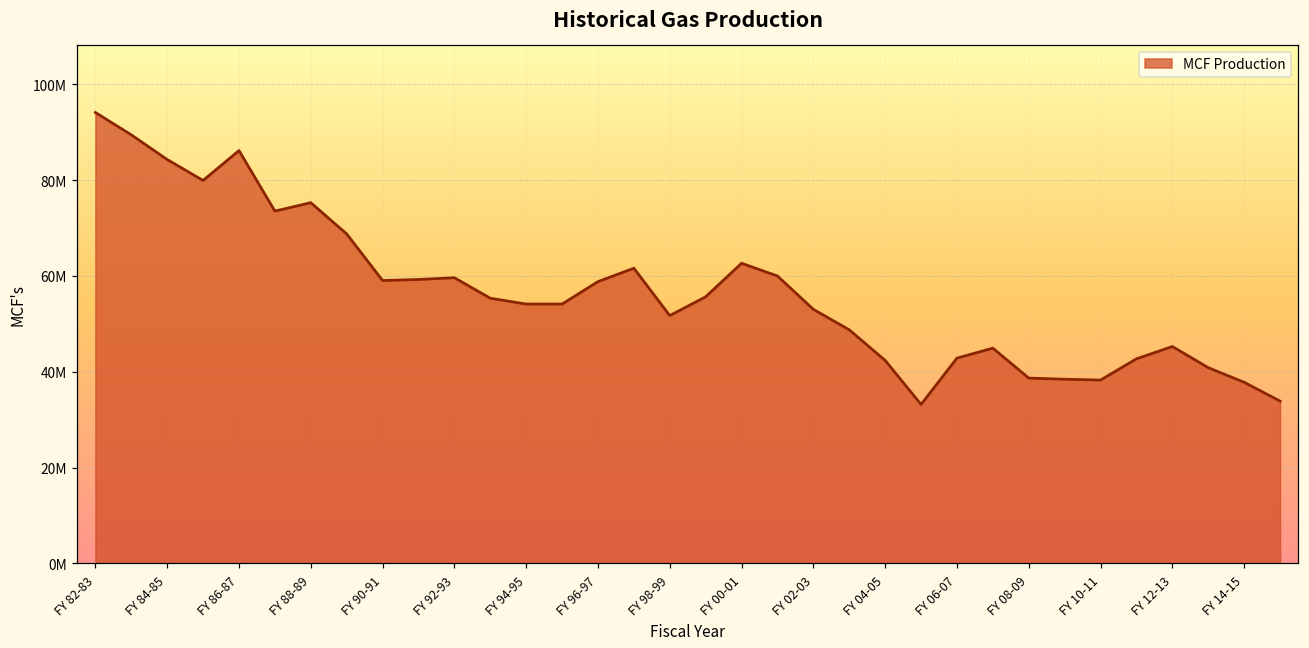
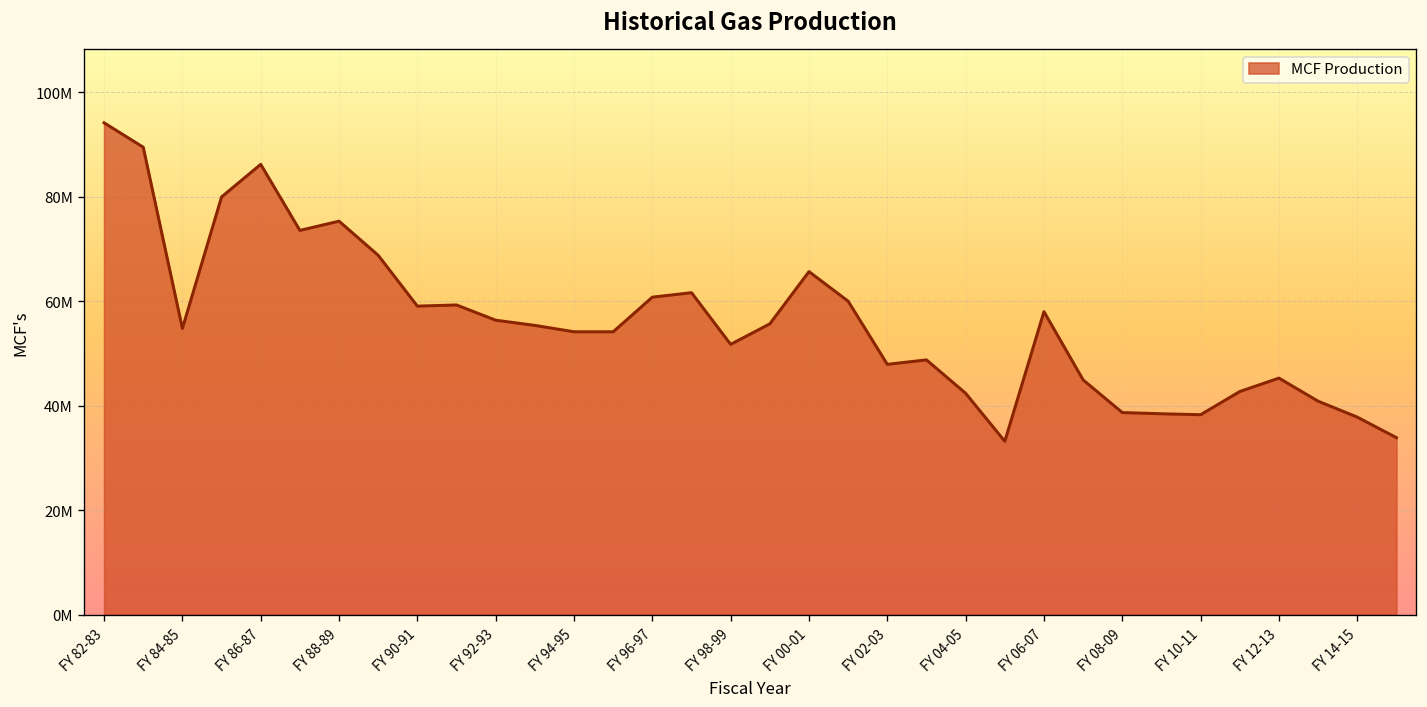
FY 84-85: 84000000 -> 55000000
FY 92-93: 60000000 -> 56000000
FY 96-97: 59000000 -> 61000000
FY 00-01: 63000000 -> 66000000
FY 02-03: 53000000 -> 48000000
FY 06-07: 43000000 -> 58000000
